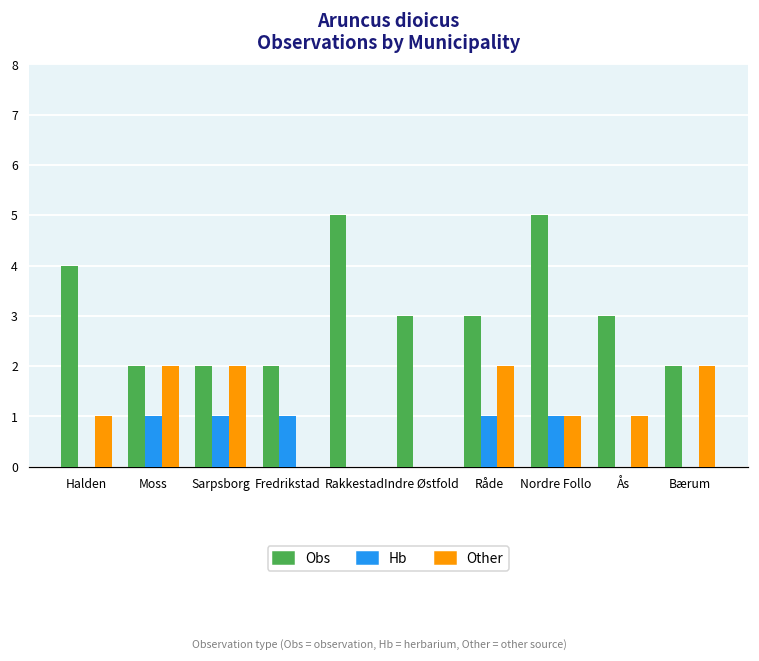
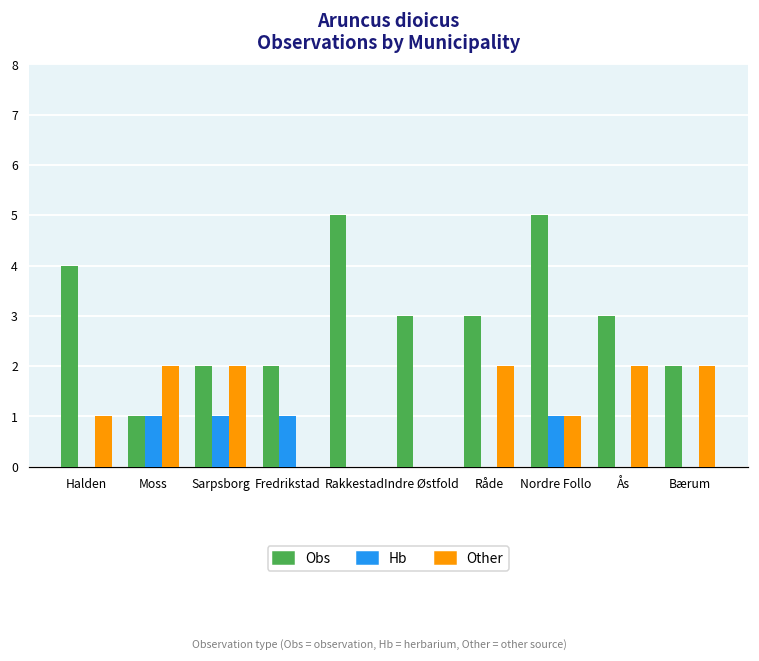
Obs, Moss: 2 -> 1
Hb, Råde: 1 -> 0
Other, Ås: 1 -> 2
